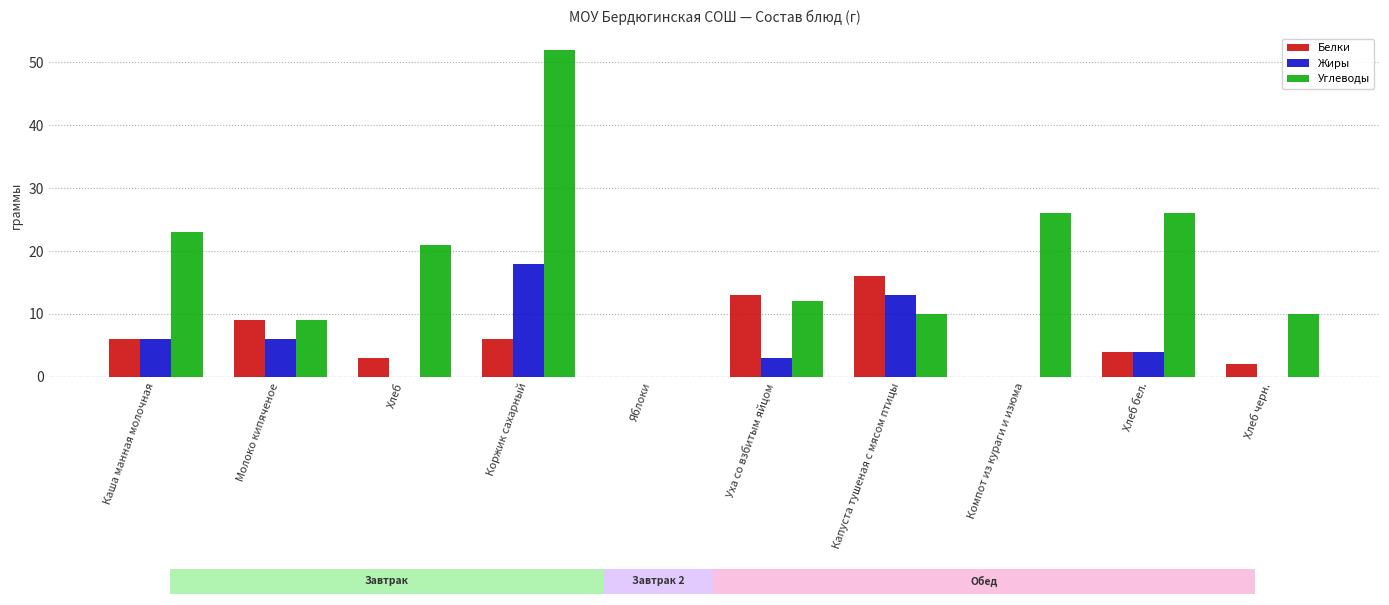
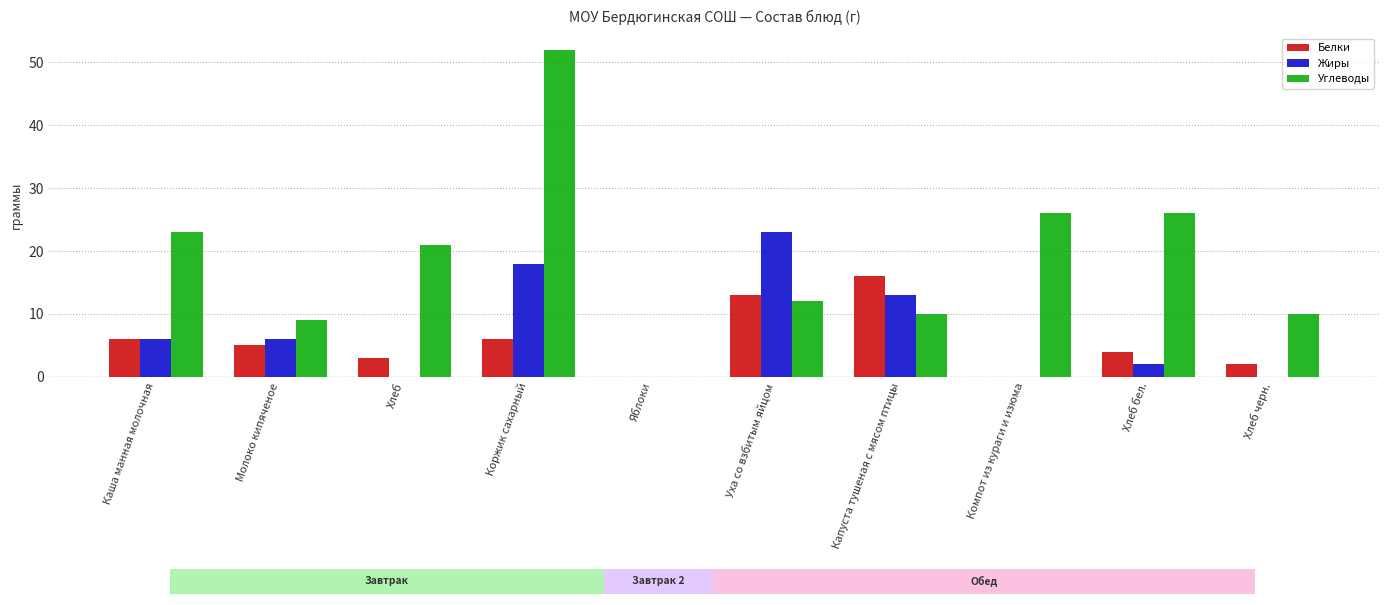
МОУ Бердюгинская СОШ — Состав блюд (г), Белки, Молоко кипяченое: 9 -> 5
МОУ Бердюгинская СОШ — Состав блюд (г), Жиры, Уха со взбитым яйцом: 3 -> 23
МОУ Бердюгинская СОШ — Состав блюд (г), Жиры, Хлеб бел.: 4 -> 2
